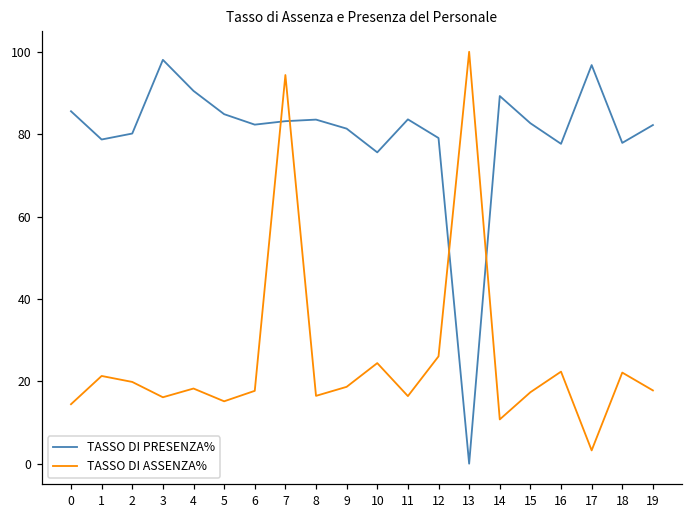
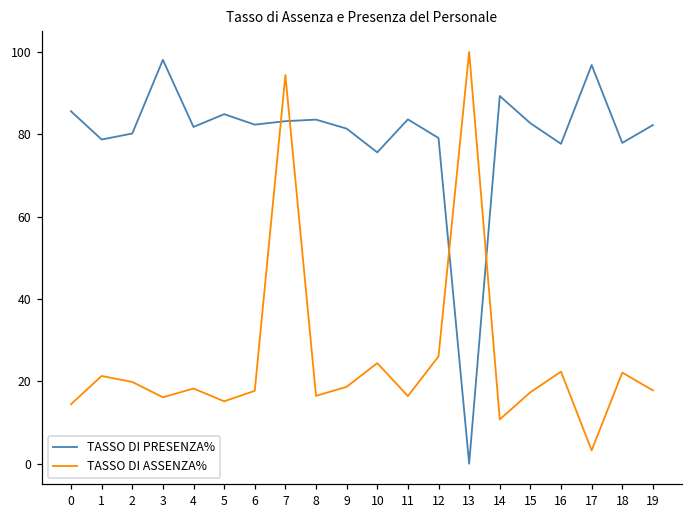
TASSO DI PRESENZA%, 4: 91 -> 82
